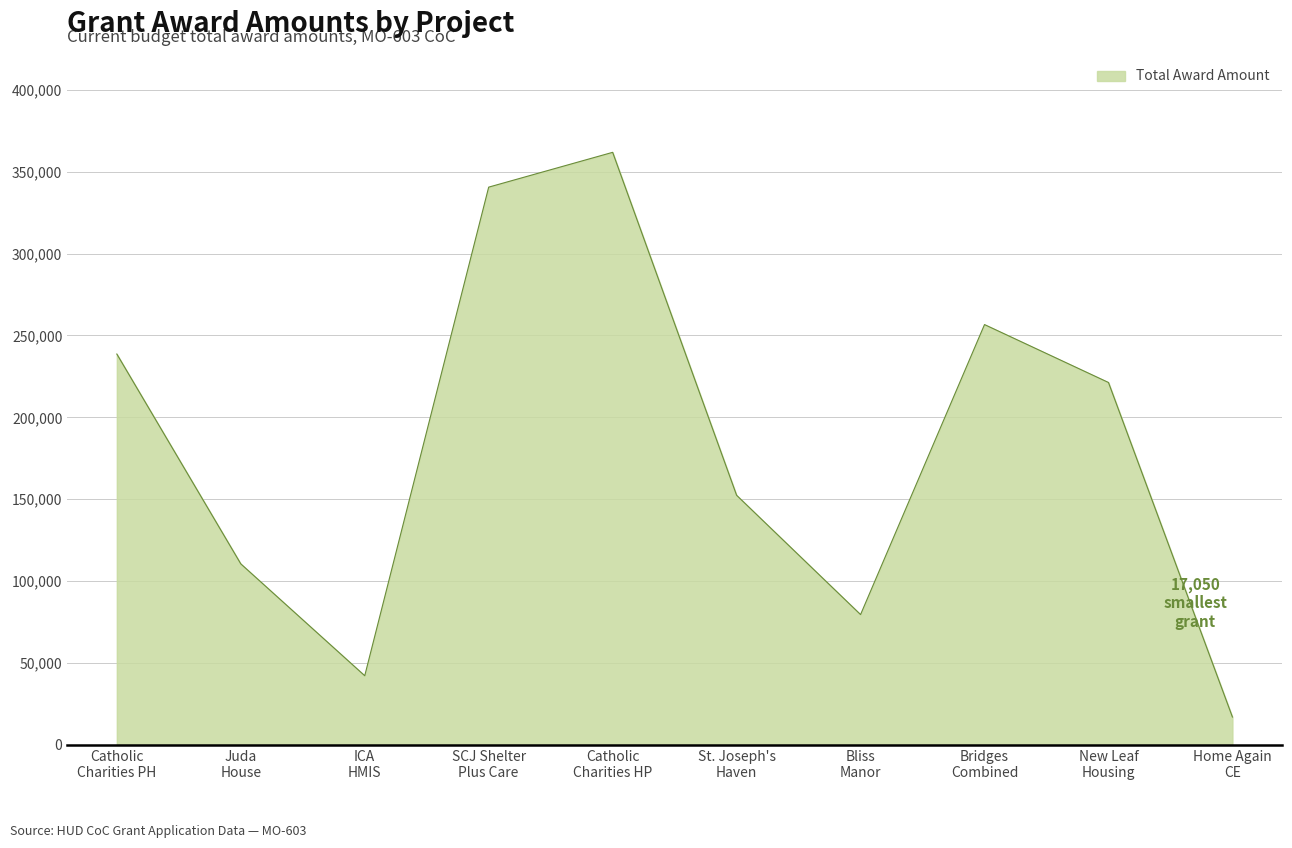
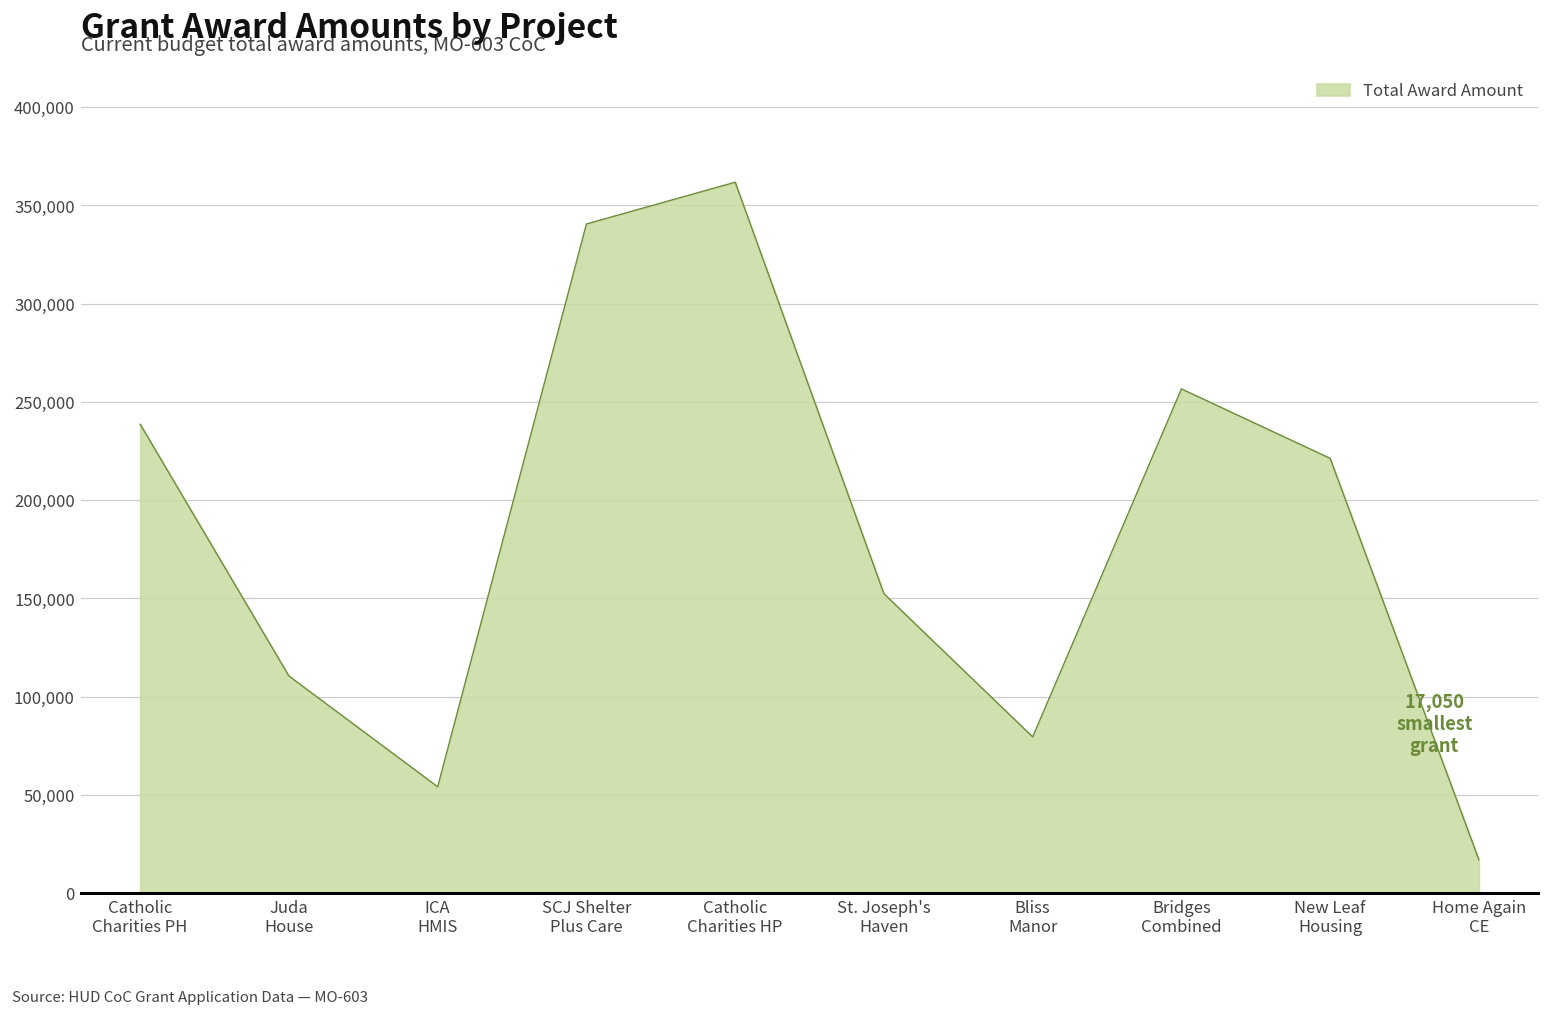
ICA HMIS: 42,000 -> 54,000
